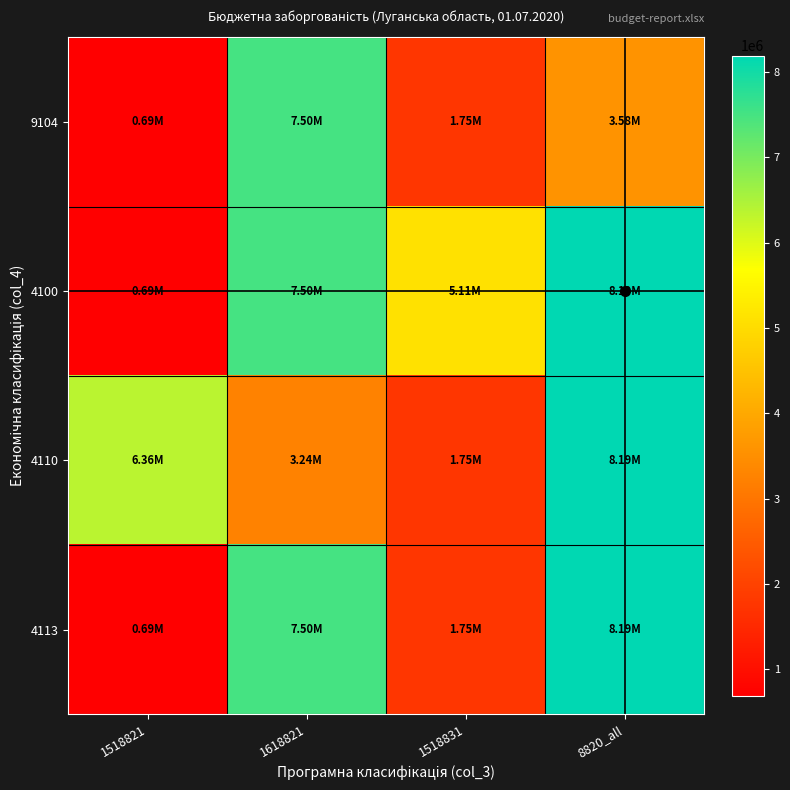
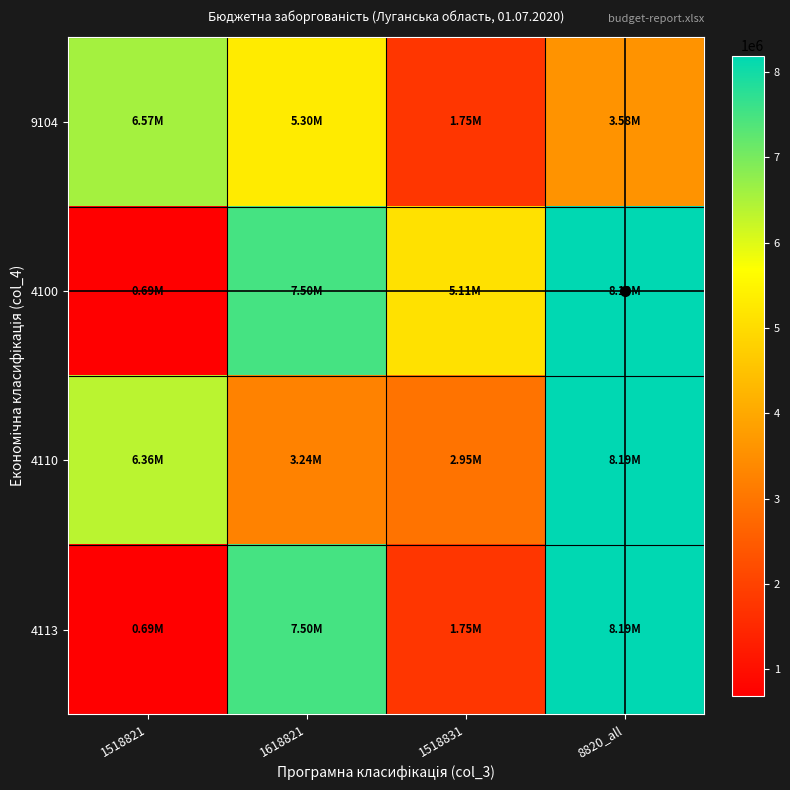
9104, 1518821: 0.69M -> 6.57M
9104, 1618821: 7.50M -> 5.30M
4110, 1518831: 1.75M -> 2.95M
